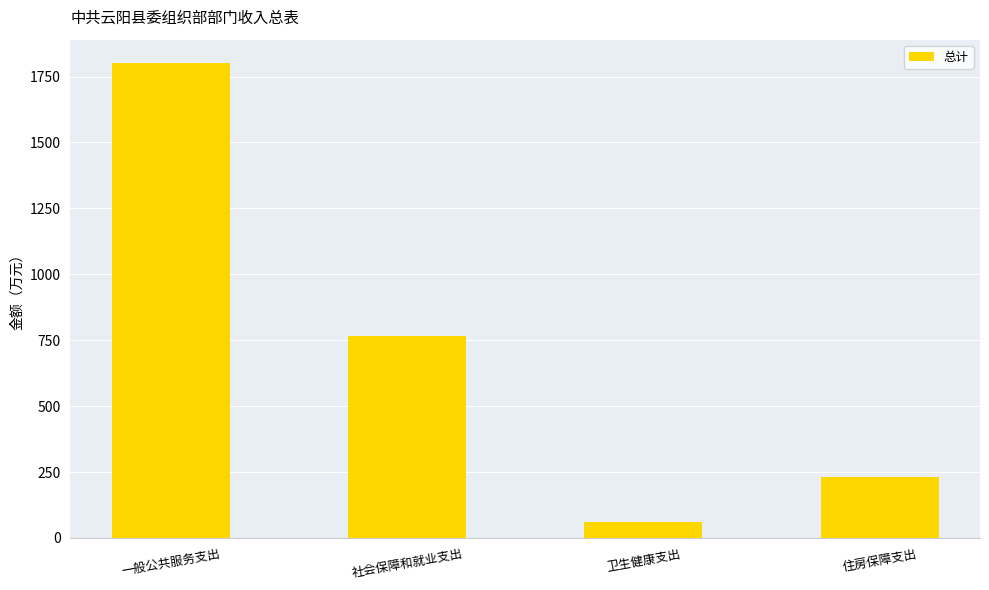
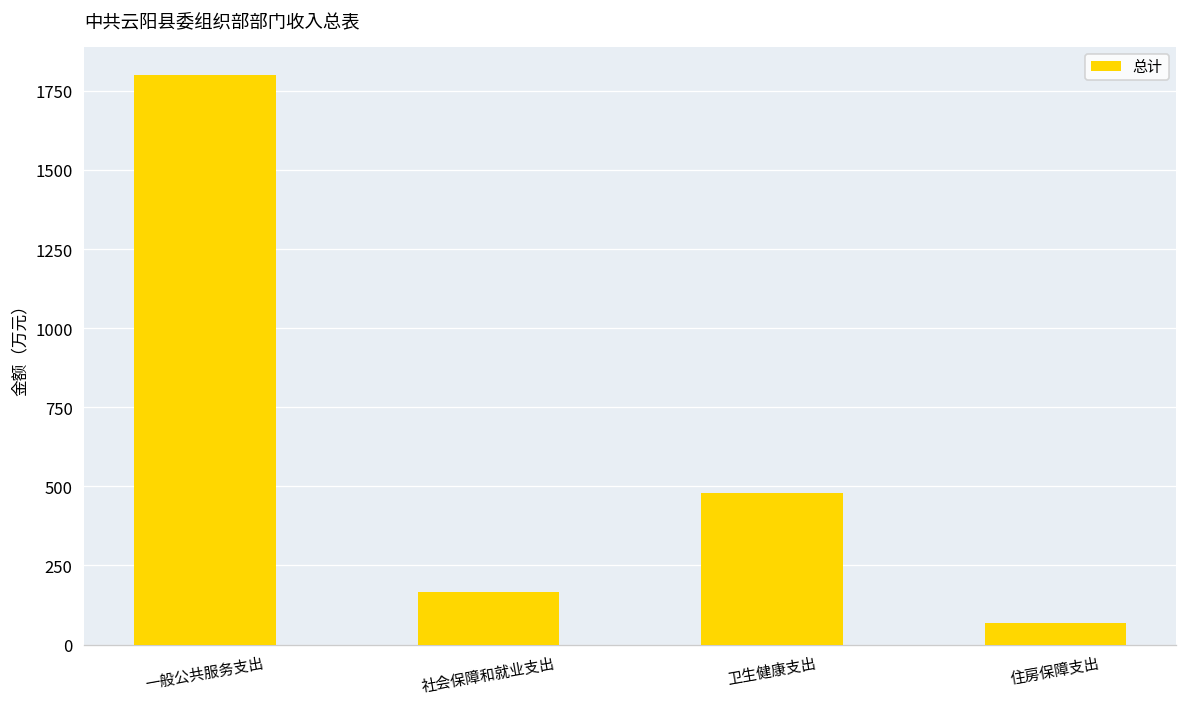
社会保障和就业支出: 770 -> 170
卫生健康支出: 60 -> 480
住房保障支出: 230 -> 70
